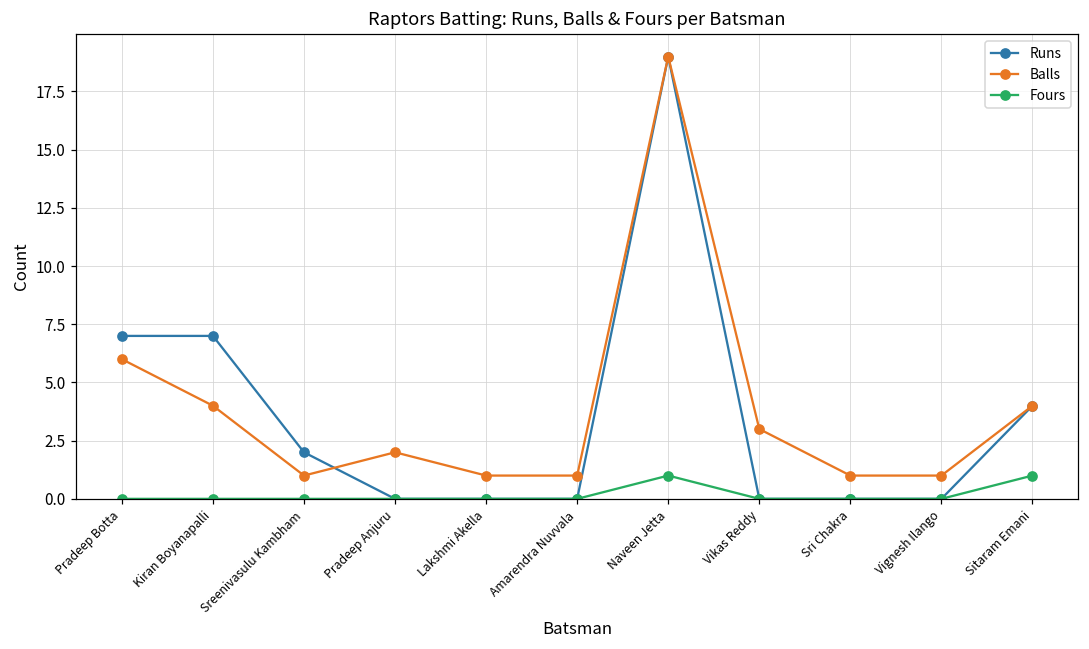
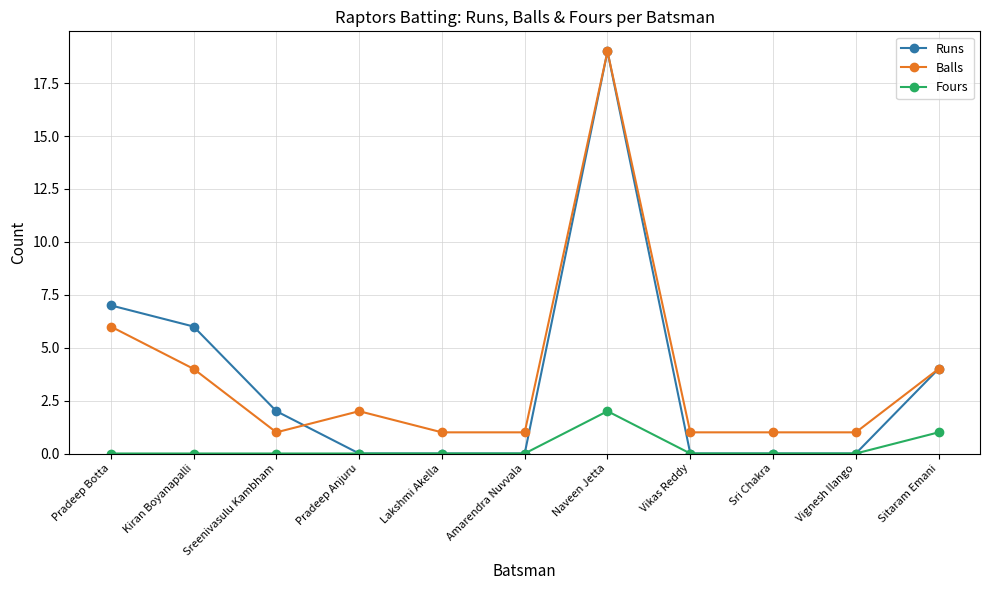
Runs, Kiran Boyanapalli: 7 -> 6
Fours, Naveen Jetta: 1 -> 2
Balls, Vikas Reddy: 3 -> 1
